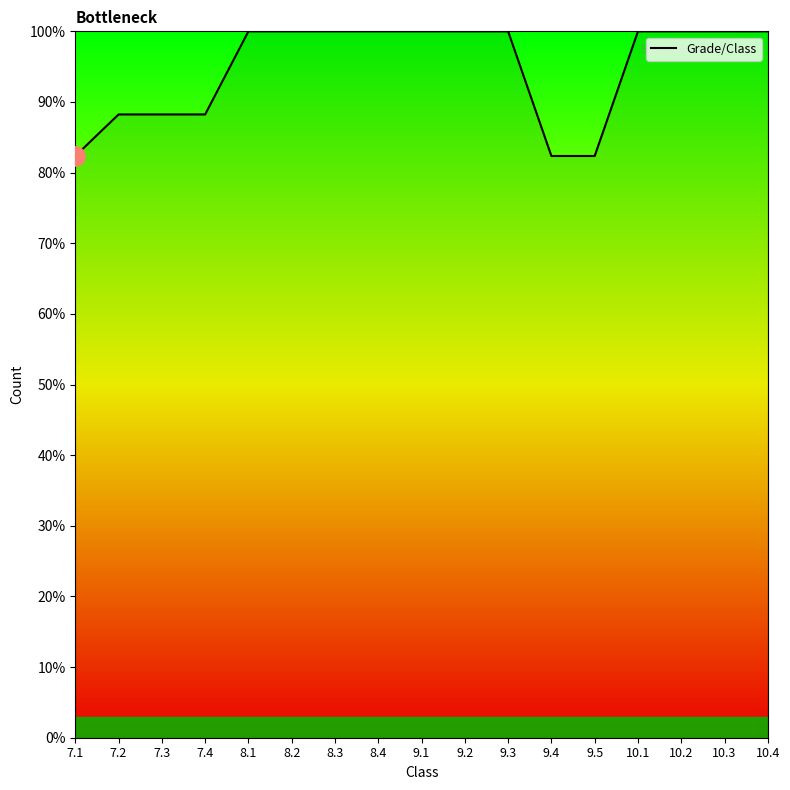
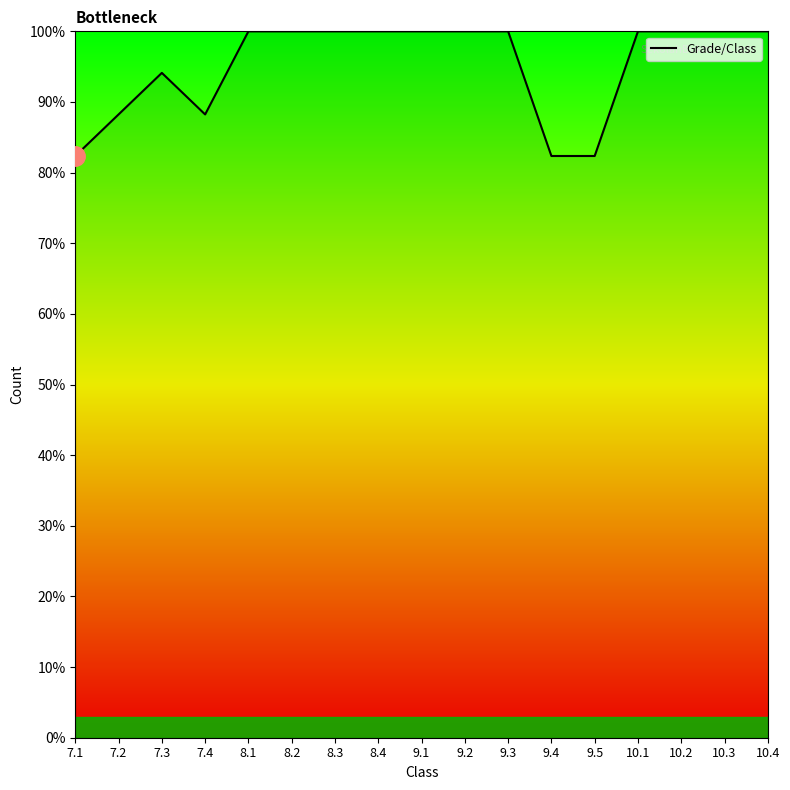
Grade/Class, 7.3: 88% -> 94%
